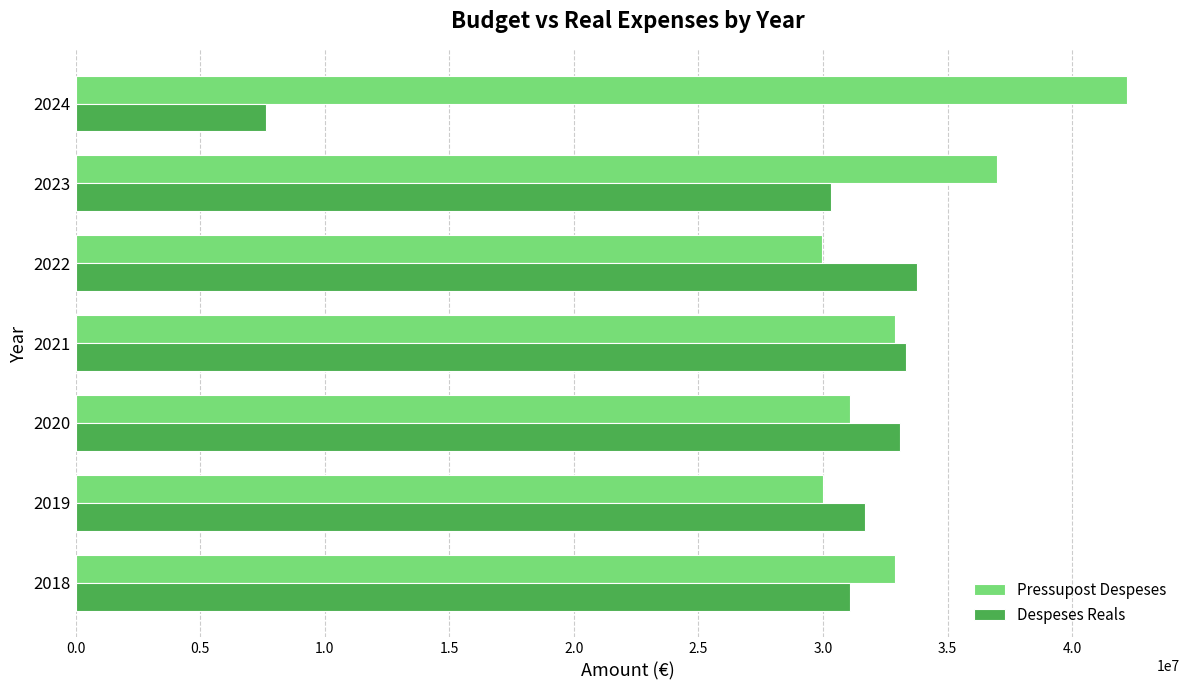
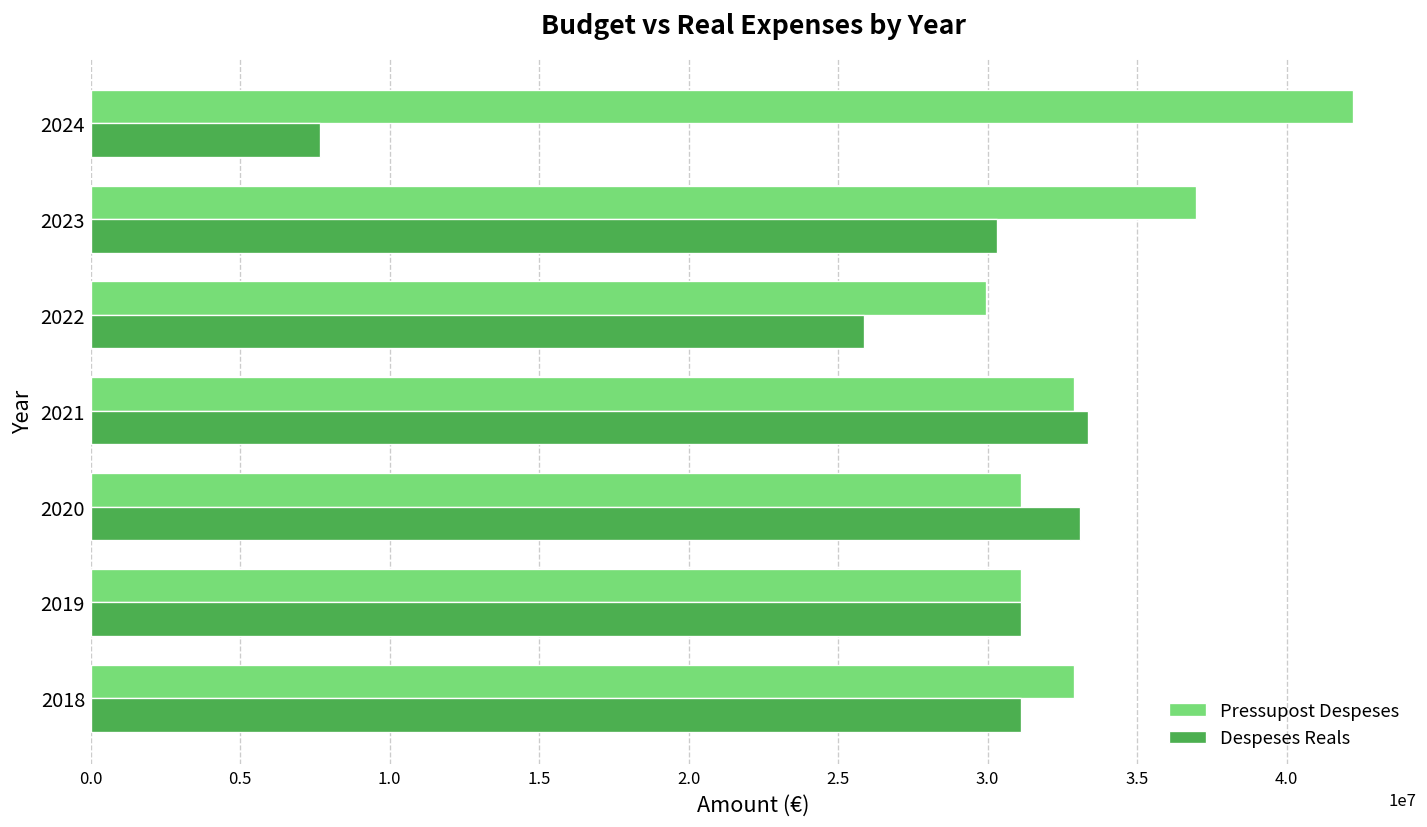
Despeses Reals, 2022: 33800000 -> 25900000
Pressupost Despeses, 2019: 30000000 -> 31100000
Despeses Reals, 2019: 31700000 -> 31100000
